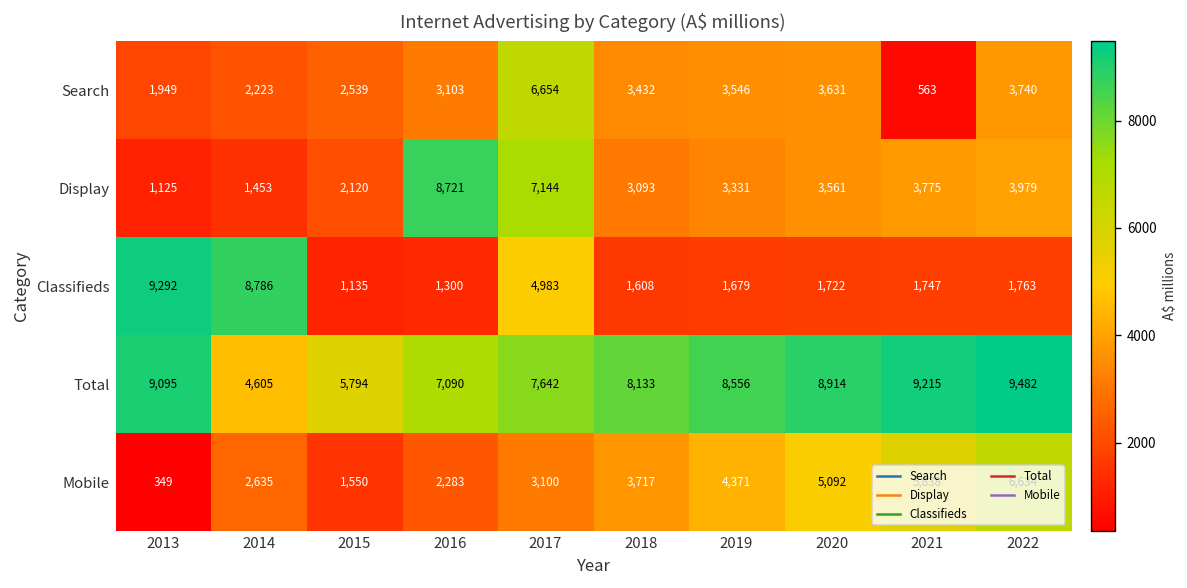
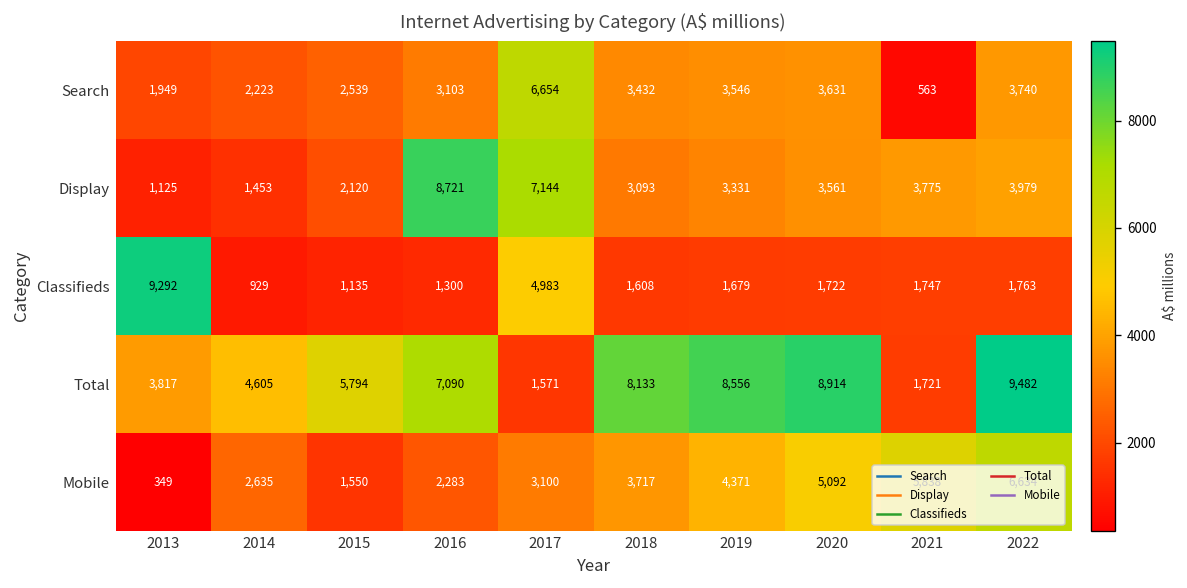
Classifieds, 2014: 8,786 -> 929
Total, 2013: 9,095 -> 3,817
Total, 2017: 7,642 -> 1,571
Total, 2021: 9,215 -> 1,721
